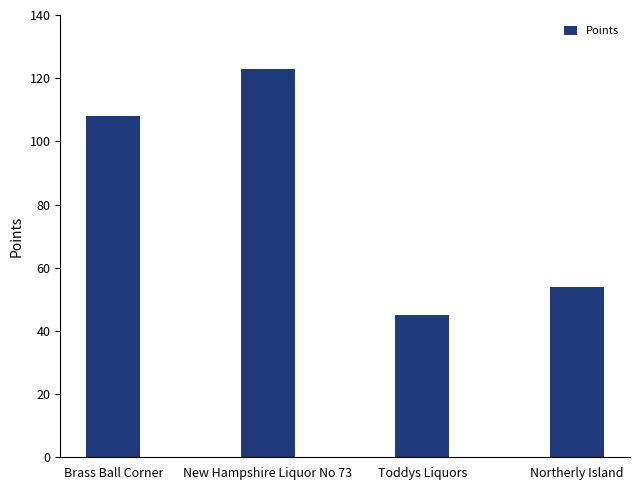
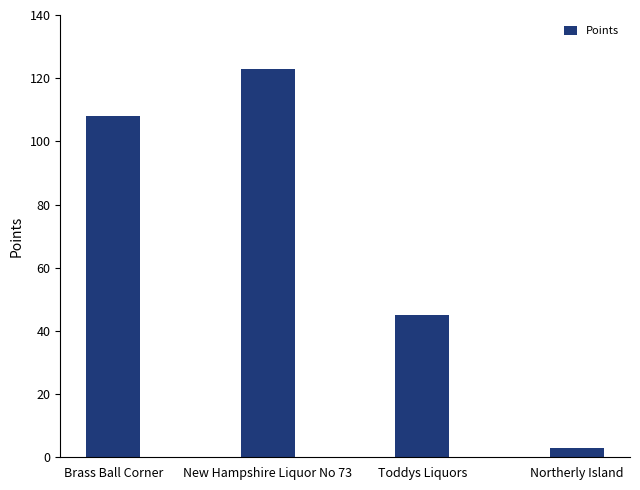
Northerly Island: 54 -> 3
